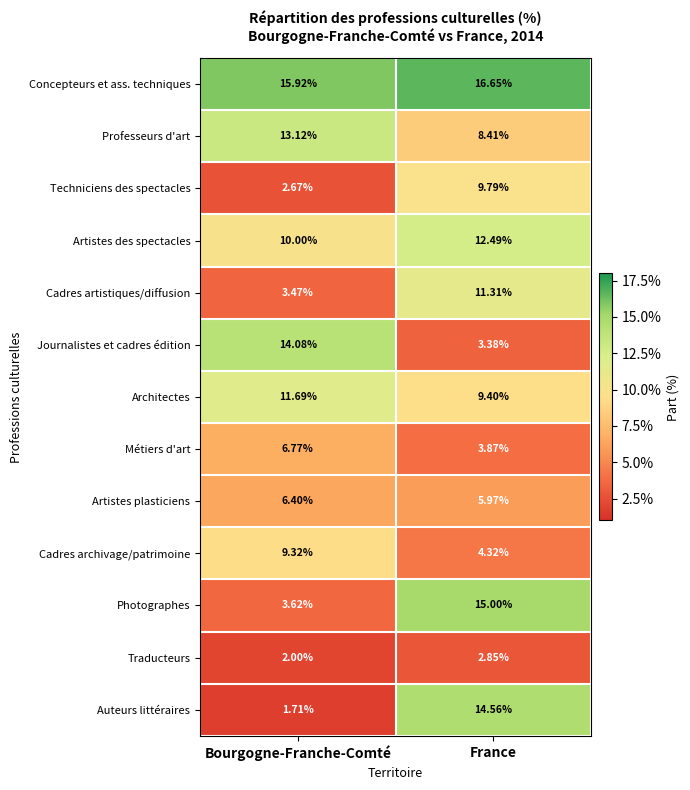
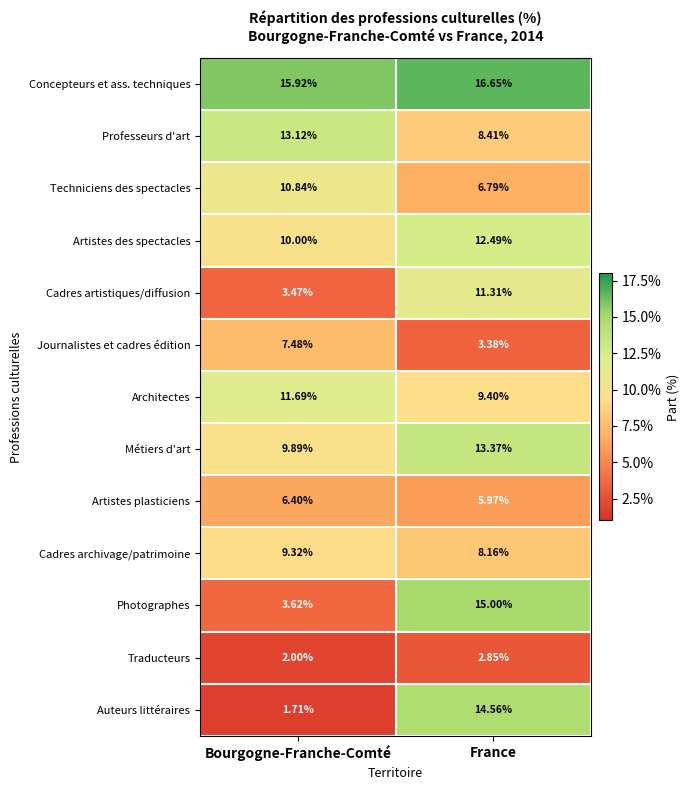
Techniciens des spectacles, Bourgogne-Franche-Comté: 2.67% -> 10.84%
Techniciens des spectacles, France: 9.79% -> 6.79%
Journalistes et cadres édition, Bourgogne-Franche-Comté: 14.08% -> 7.48%
Métiers d'art, Bourgogne-Franche-Comté: 6.77% -> 9.89%
Métiers d'art, France: 3.87% -> 13.37%
Cadres archivage/patrimoine, France: 4.32% -> 8.16%
